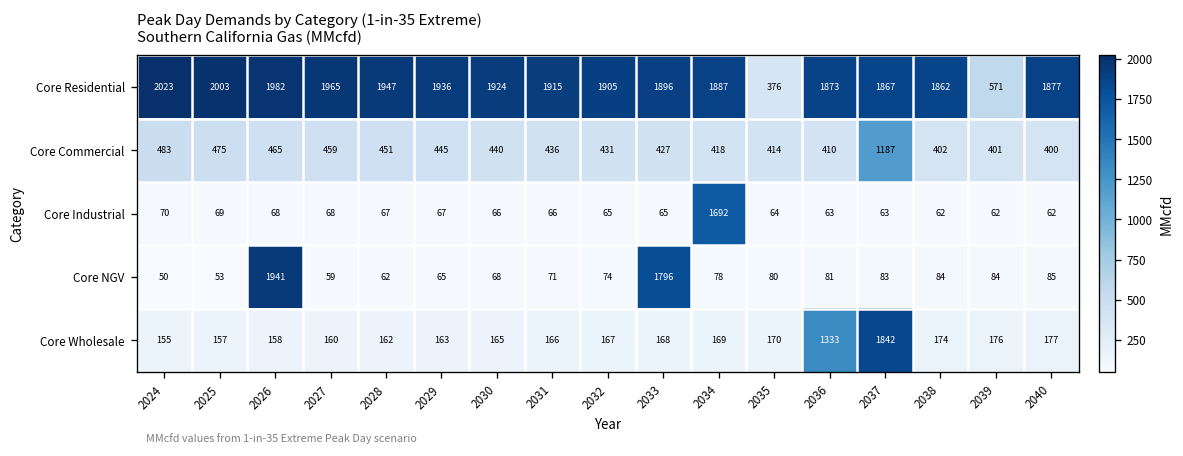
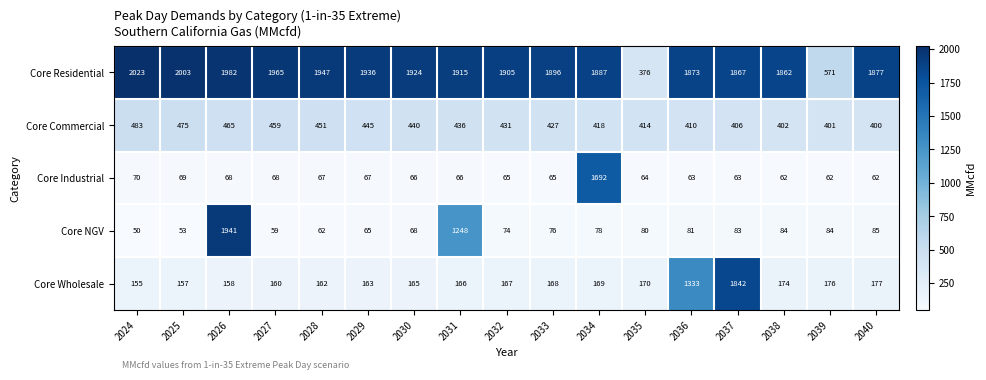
Core Commercial, 2037: 1187 -> 406
Core NGV, 2031: 71 -> 1248
Core NGV, 2033: 1796 -> 76
